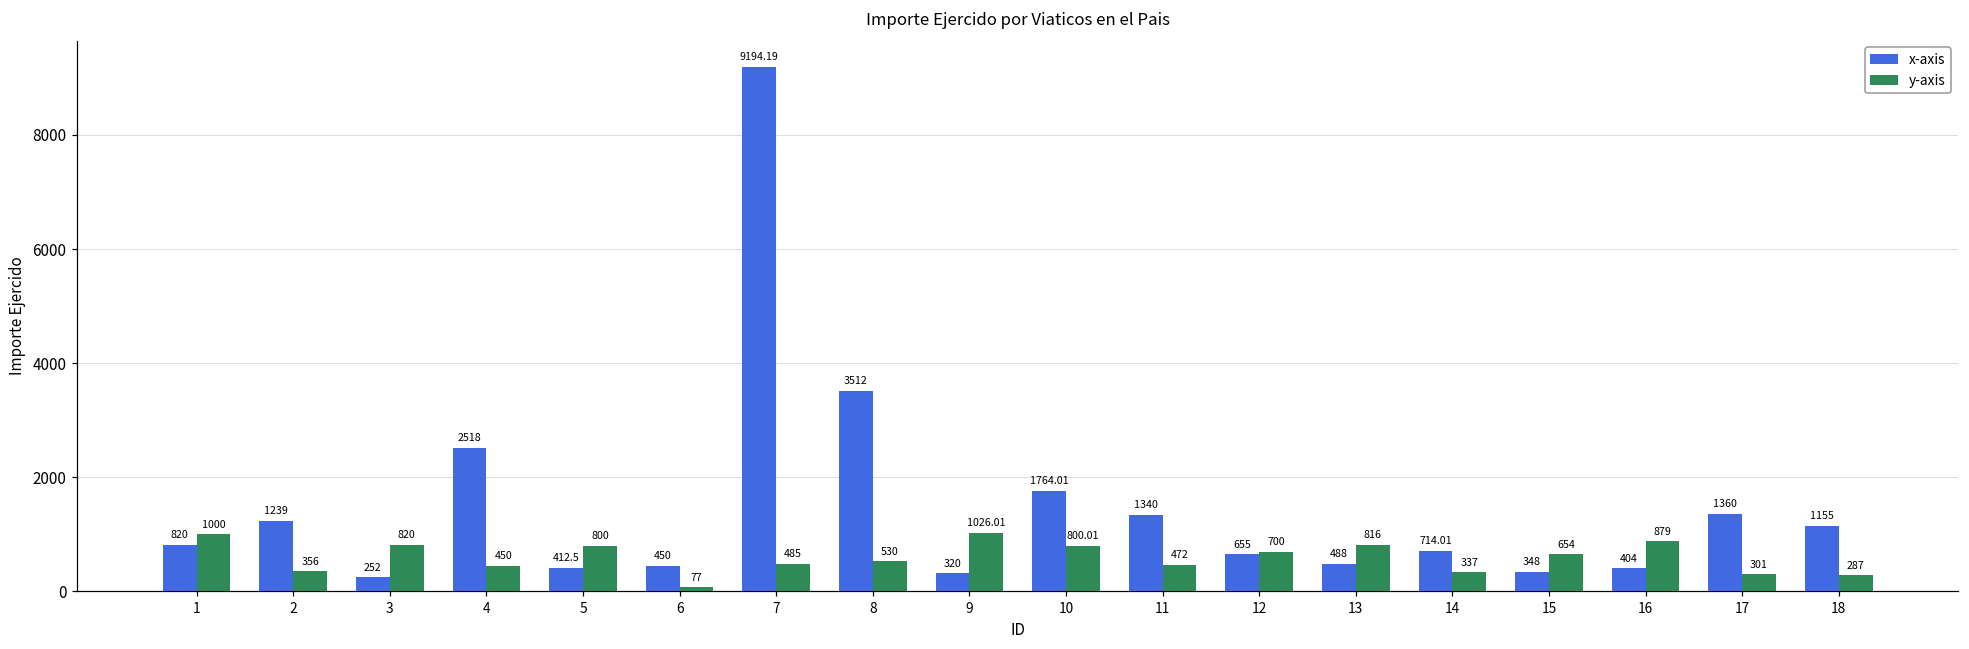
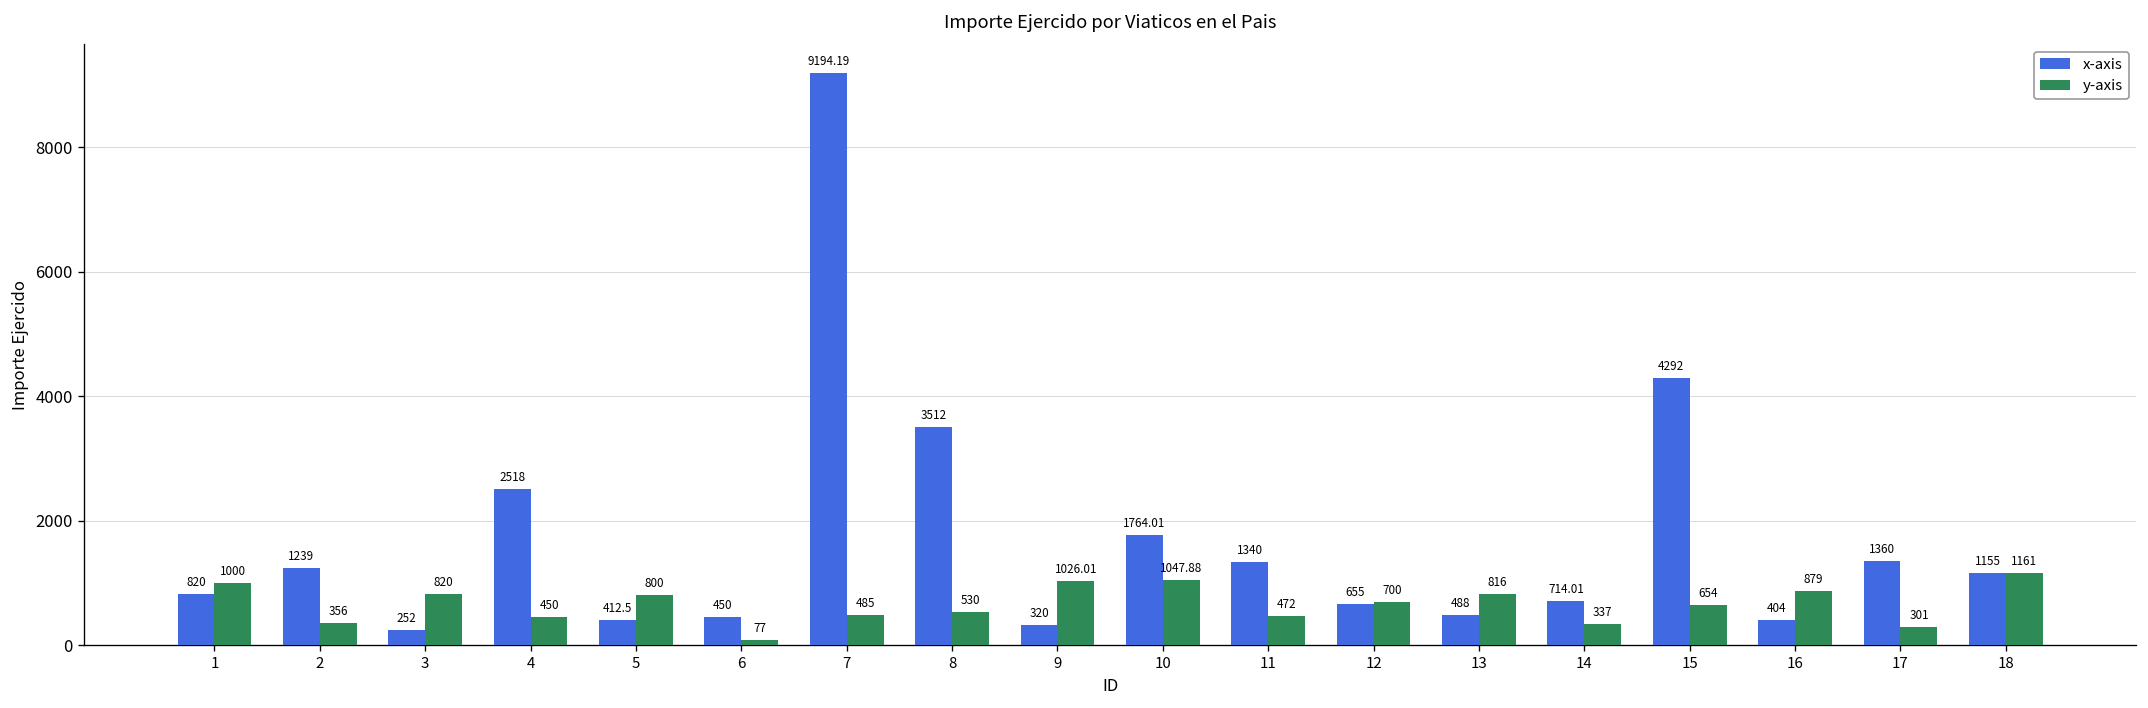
y-axis, 10: 800.01 -> 1047.88
x-axis, 15: 348 -> 4292
y-axis, 18: 287 -> 1161
